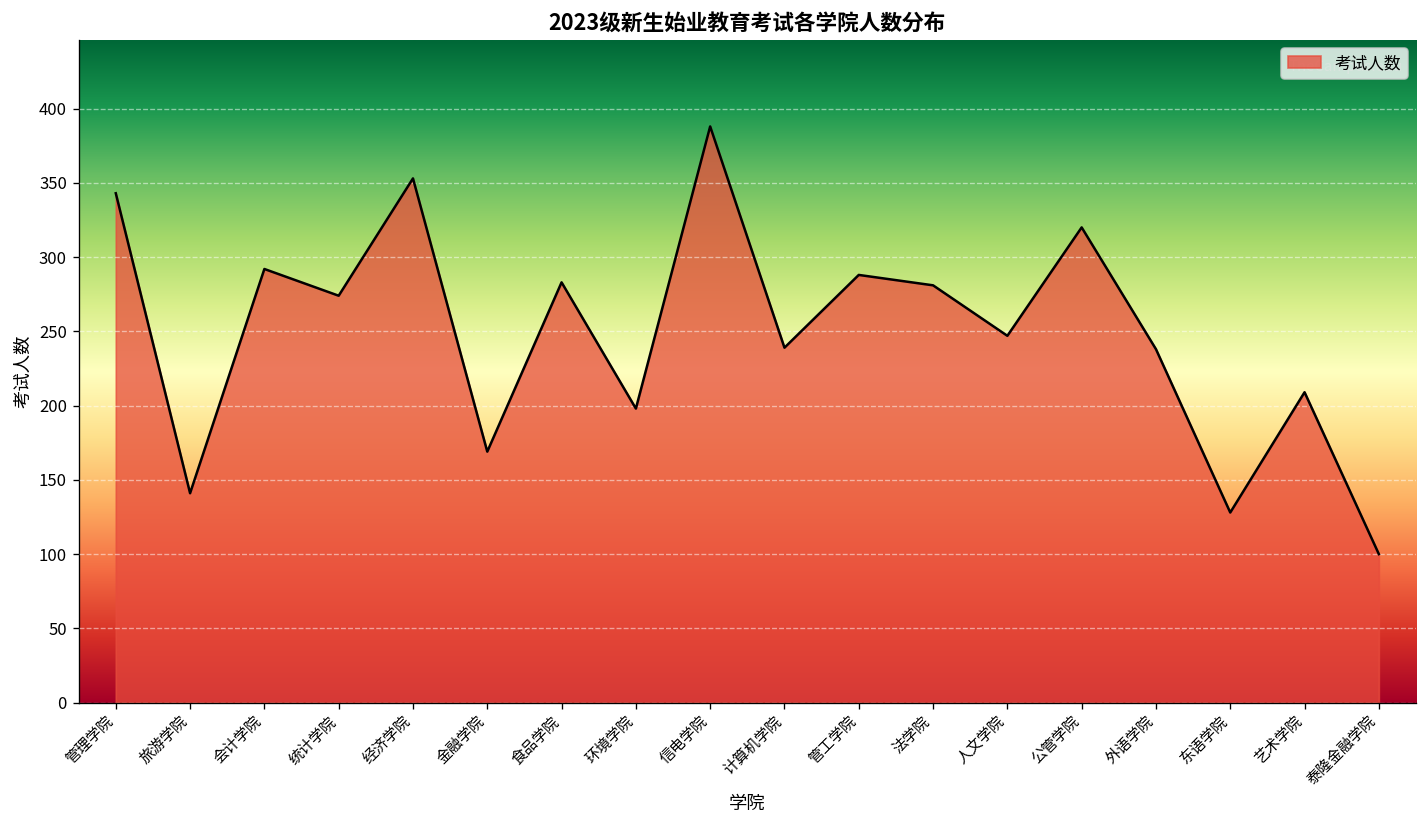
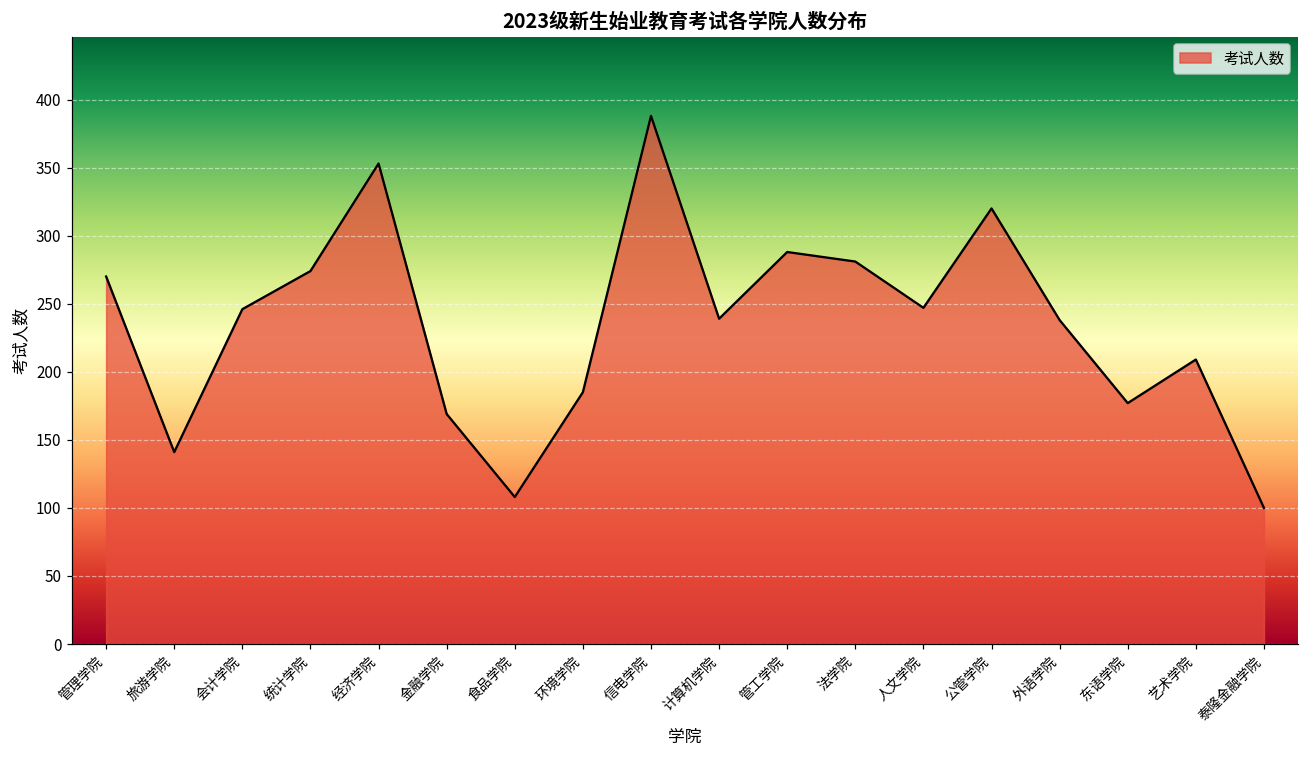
管理学院: 343 -> 270
会计学院: 292 -> 246
食品学院: 283 -> 108
环境学院: 198 -> 185
东语学院: 128 -> 177
